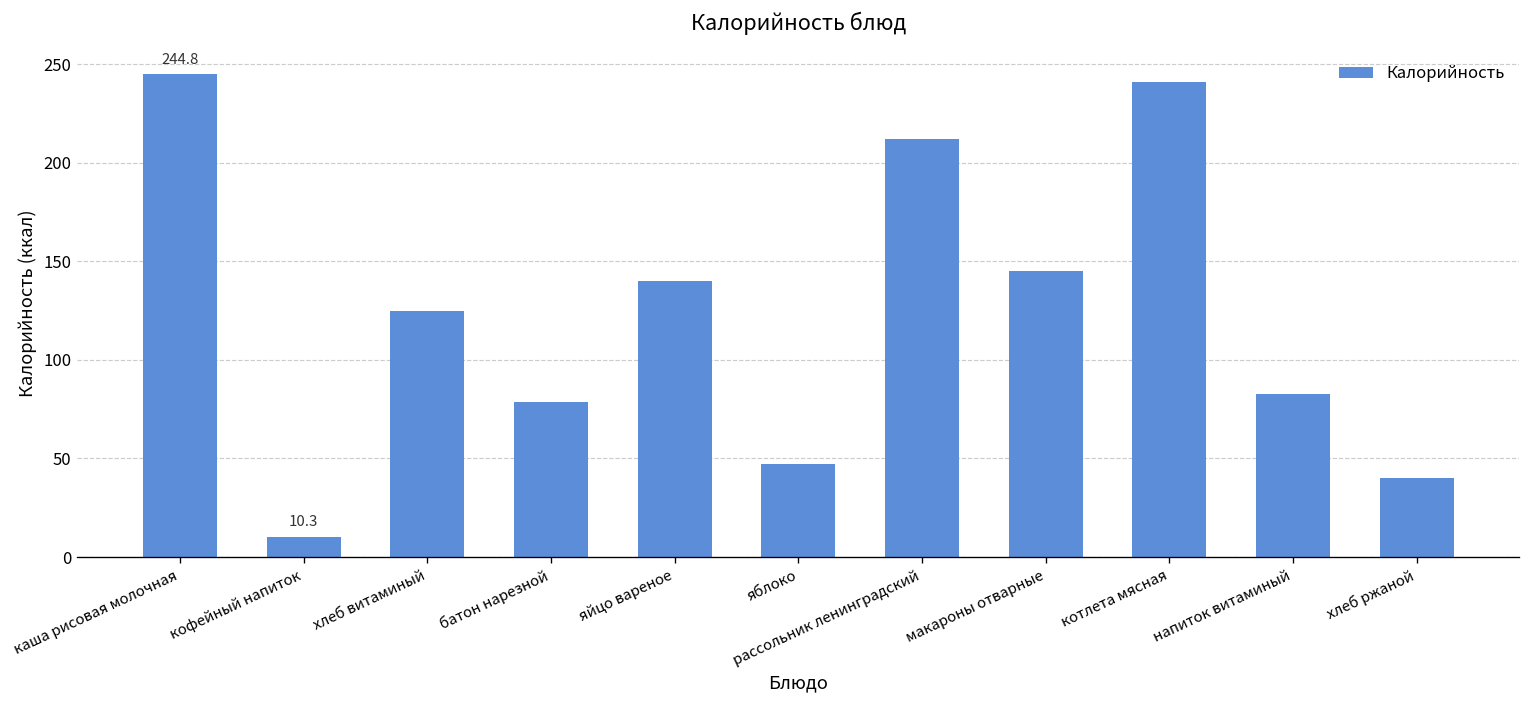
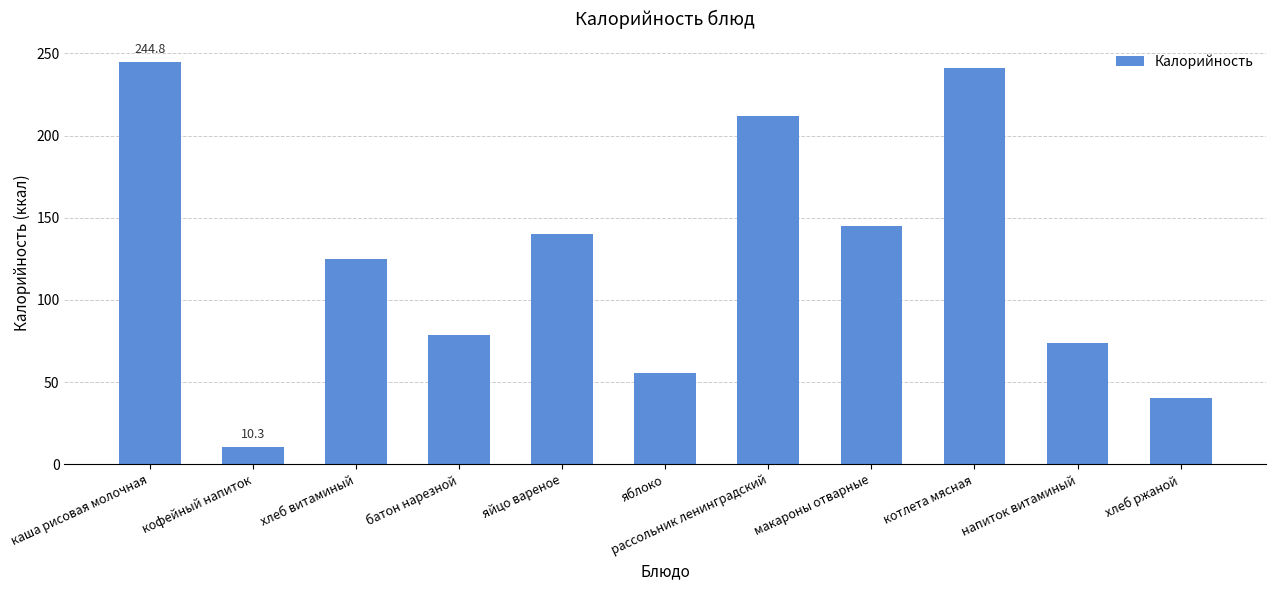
яблоко: 47 -> 55
напиток витаминый: 83 -> 74
